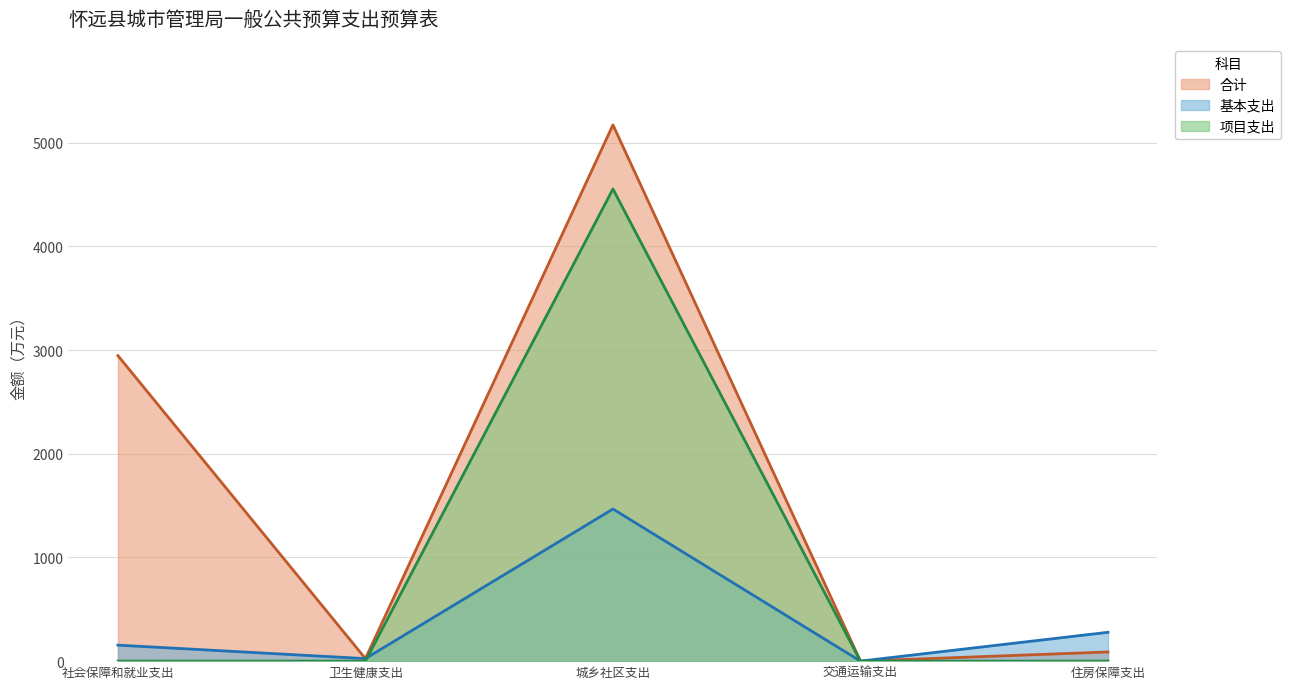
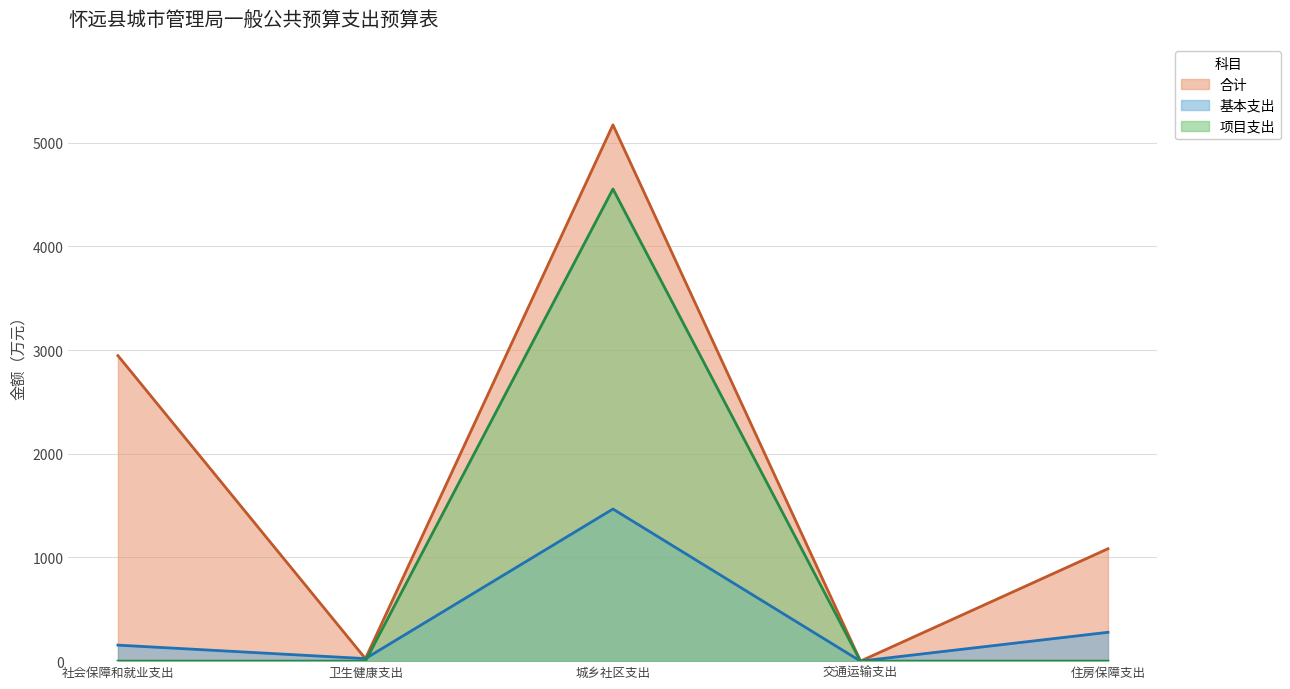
合计, 住房保障支出: 90 -> 1080
